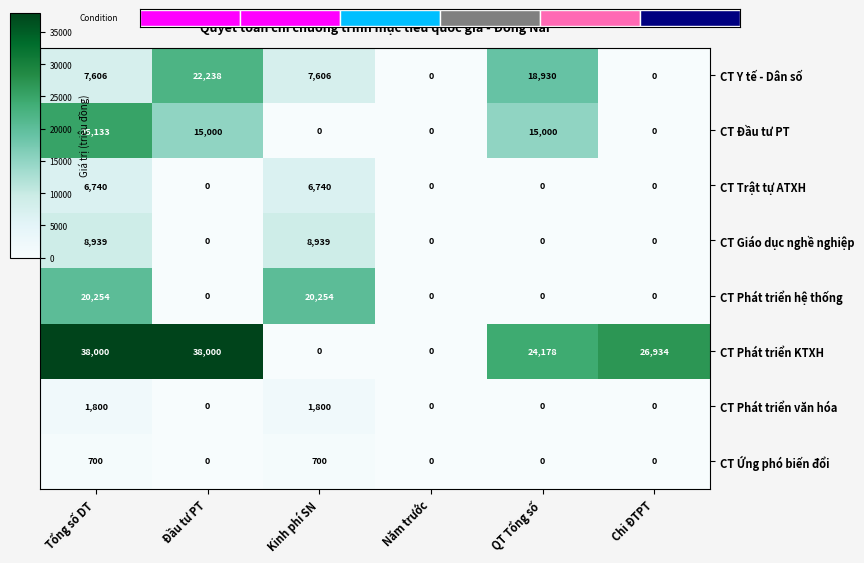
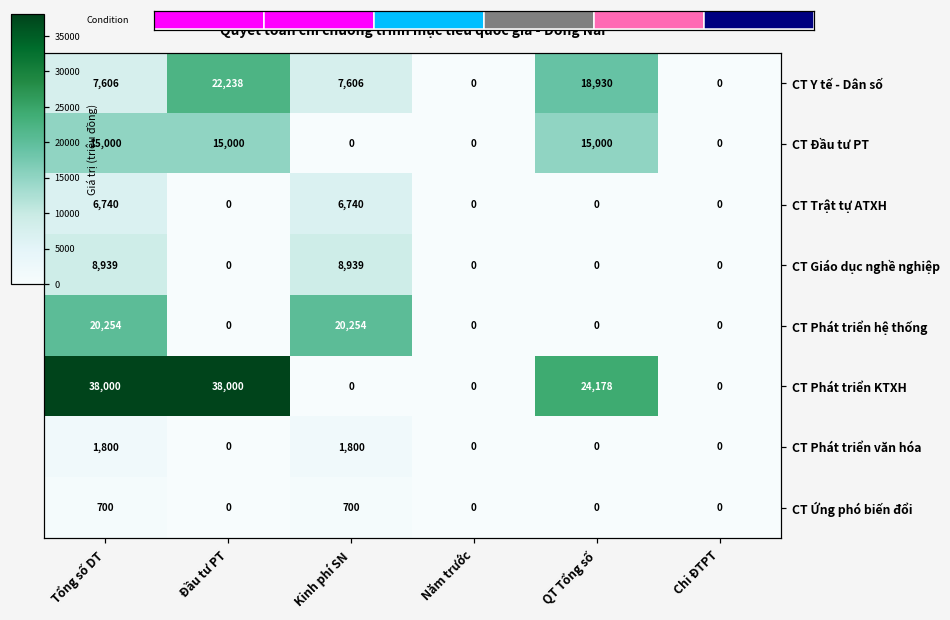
Quyết toán chi chương trình mục tiêu quốc gia - Đồng Nai, CT Đầu tư PT, Tổng số DT: 25,133 -> 15,000
Quyết toán chi chương trình mục tiêu quốc gia - Đồng Nai, CT Phát triển KTXH, Chi ĐTPT: 26,934 -> 0
